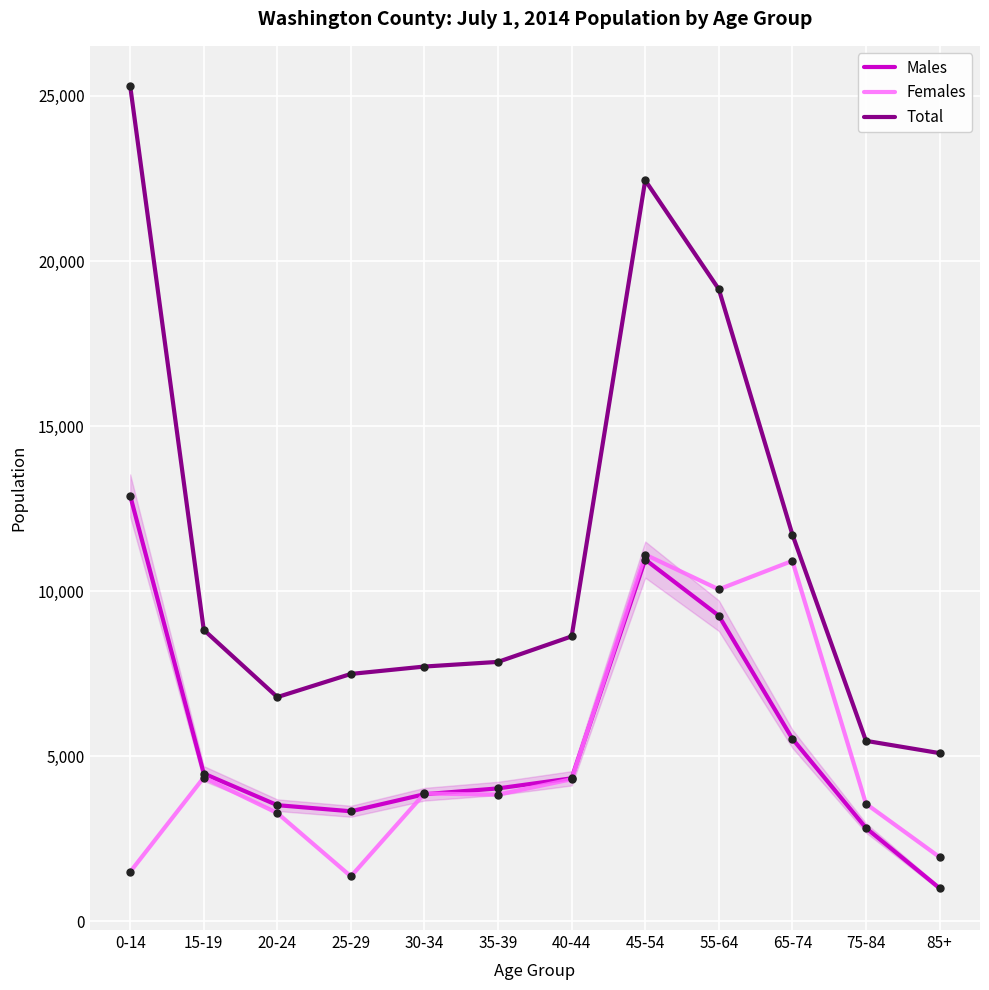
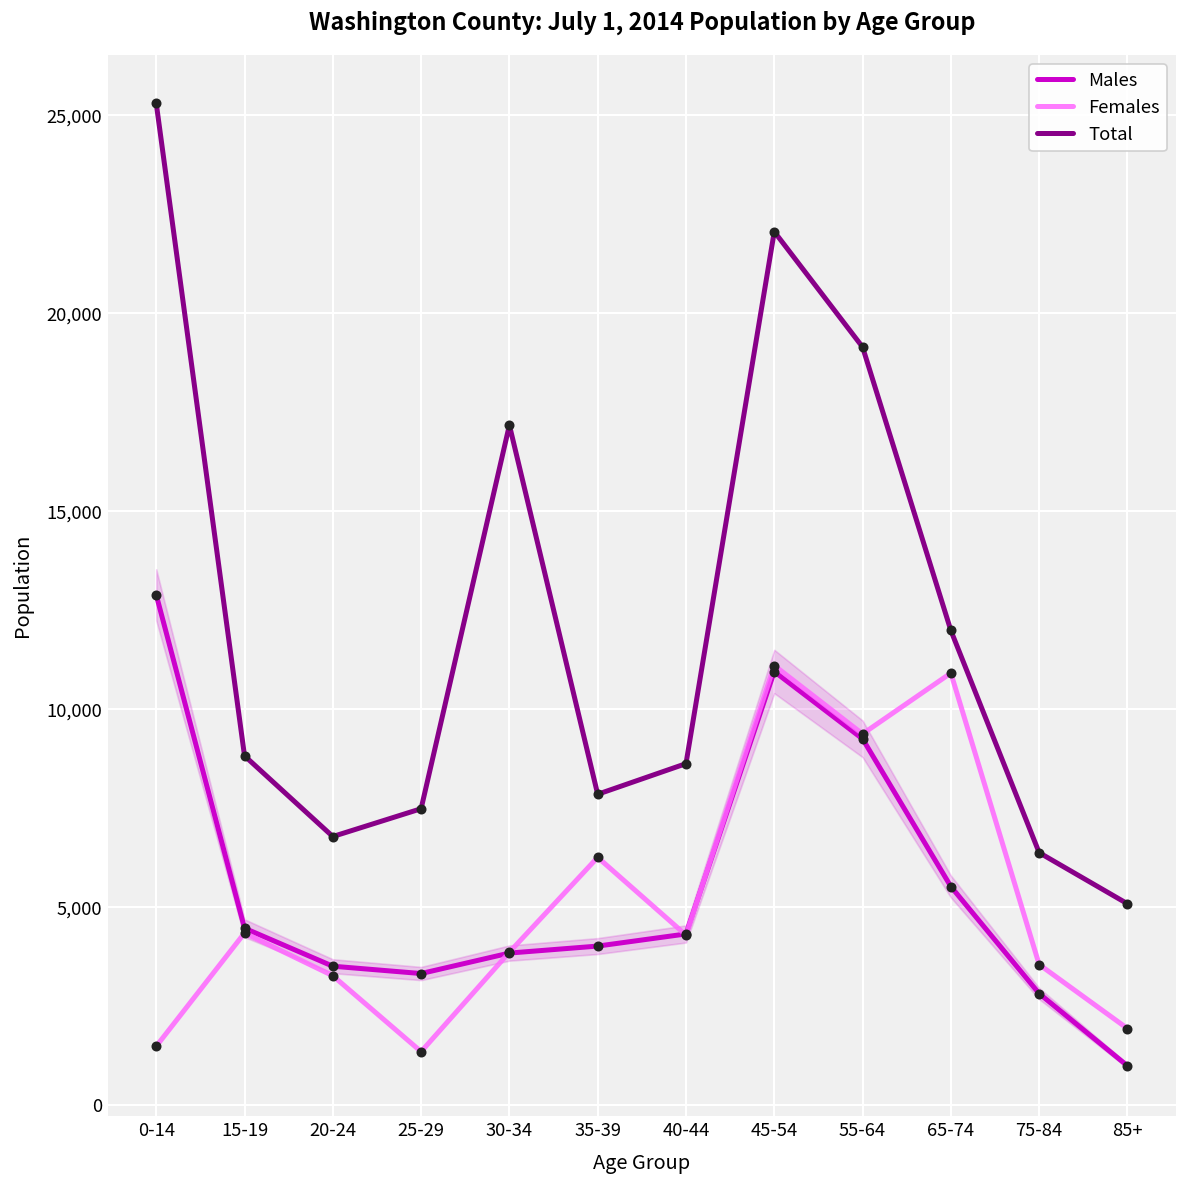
Total, 30-34: 7,700 -> 17,200
Females, 35-39: 3,800 -> 6,300
Total, 45-54: 22,400 -> 22,100
Females, 55-64: 10,100 -> 9,400
Total, 65-74: 11,700 -> 12,000
Total, 75-84: 5,500 -> 6,400
